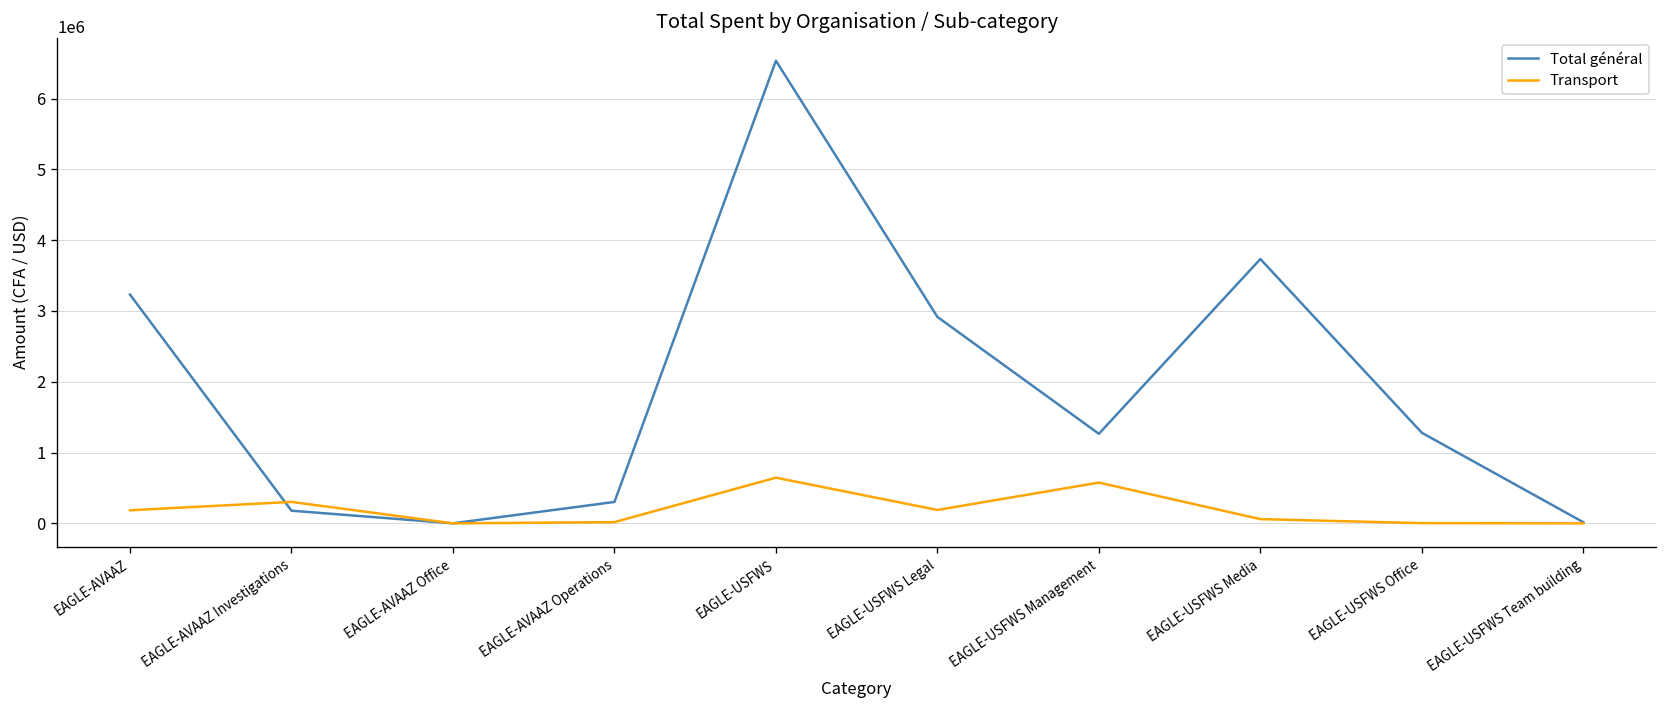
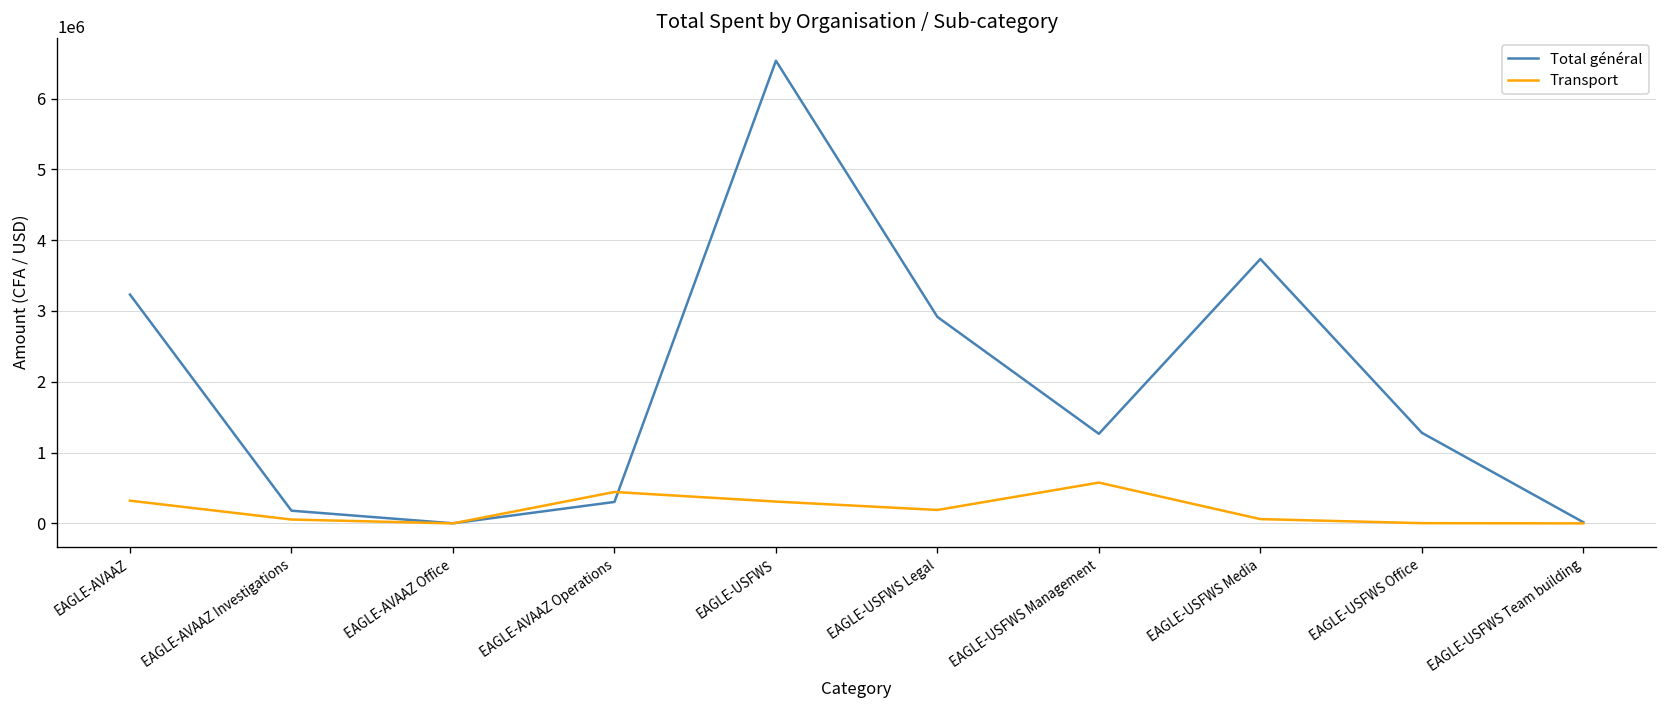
Transport, EAGLE-AVAAZ: 200000 -> 300000
Transport, EAGLE-AVAAZ Investigations: 300000 -> 100000
Transport, EAGLE-AVAAZ Operations: 0 -> 400000
Transport, EAGLE-USFWS: 600000 -> 300000
